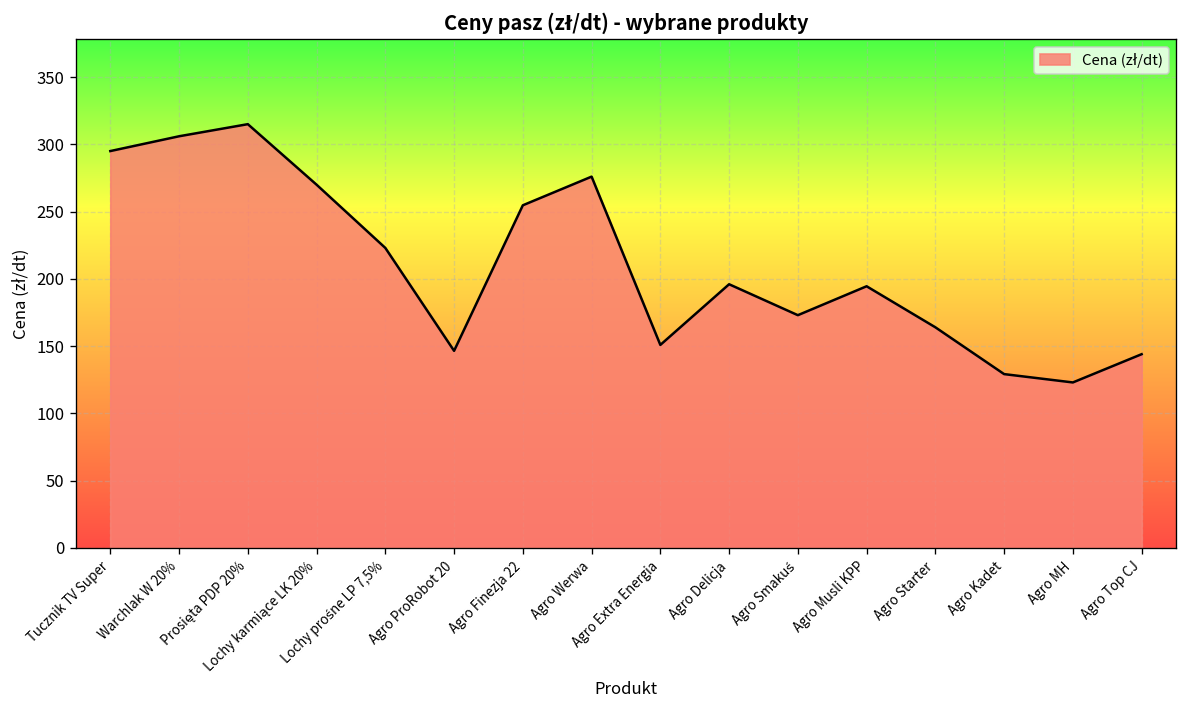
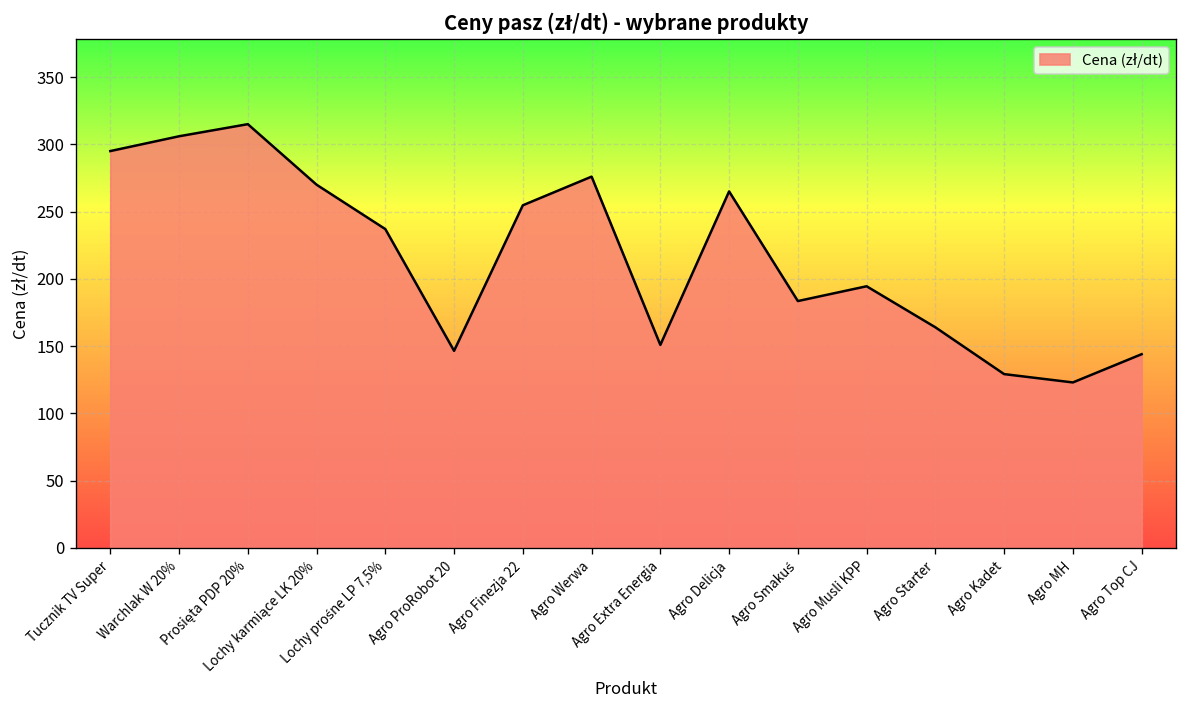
Lochy prośne LP 7,5%: 223 -> 237
Agro Delicja: 196 -> 265
Agro Smakuś: 173 -> 184
